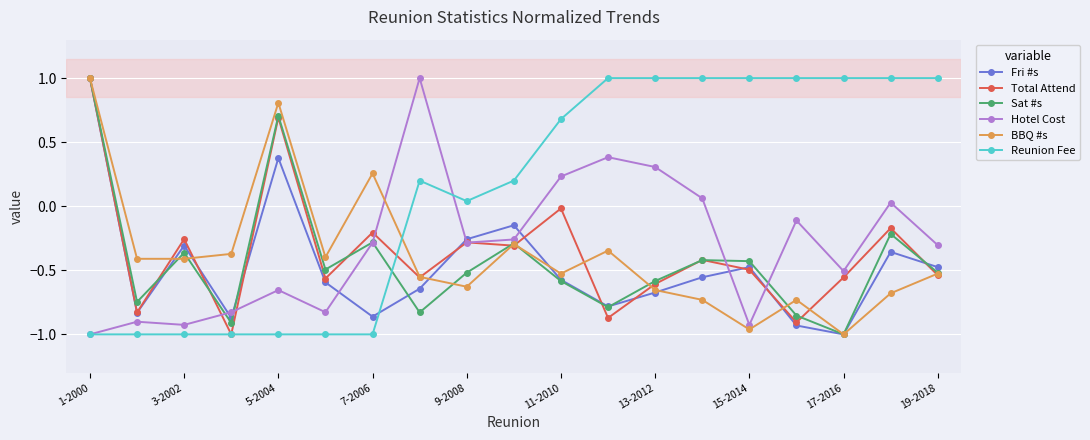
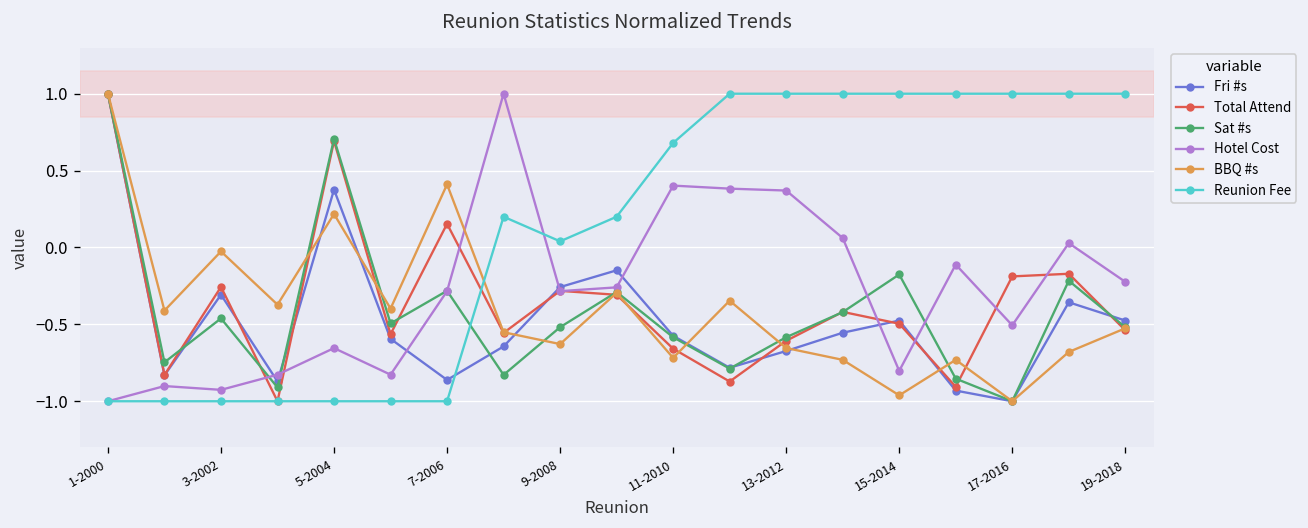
Sat #s, 3-2002: -0.36 -> -0.46
BBQ #s, 3-2002: -0.41 -> -0.03
BBQ #s, 5-2004: 0.81 -> 0.22
Total Attend, 7-2006: -0.21 -> 0.15
BBQ #s, 7-2006: 0.26 -> 0.41
Total Attend, 11-2010: -0.02 -> -0.66
Hotel Cost, 11-2010: 0.23 -> 0.40
BBQ #s, 11-2010: -0.53 -> -0.72
Hotel Cost, 13-2012: 0.31 -> 0.37
Sat #s, 15-2014: -0.43 -> -0.18
Hotel Cost, 15-2014: -0.93 -> -0.80
Total Attend, 17-2016: -0.56 -> -0.19
Hotel Cost, 19-2018: -0.30 -> -0.22
